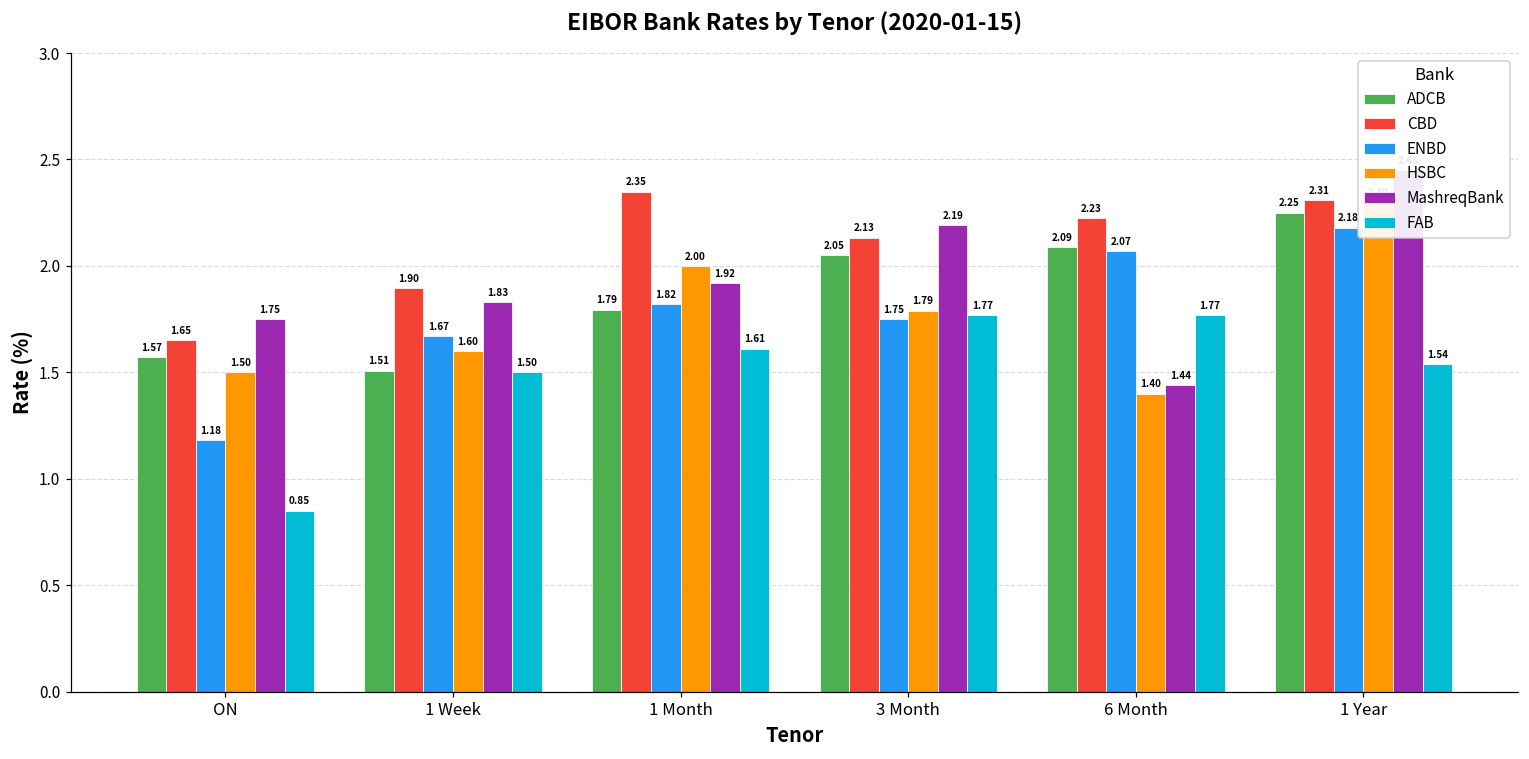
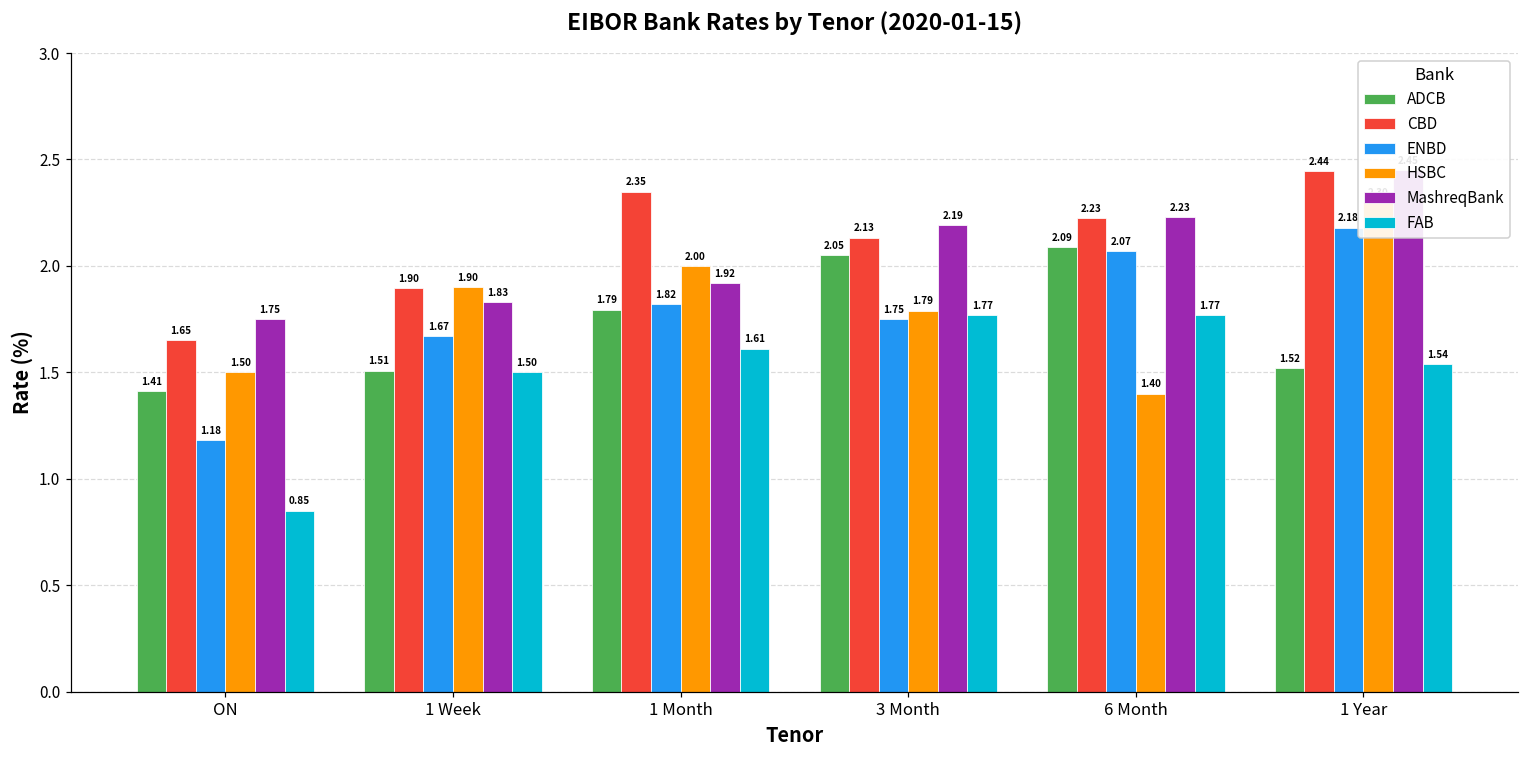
ADCB, ON: 1.57 -> 1.41
HSBC, 1 Week: 1.60 -> 1.90
MashreqBank, 6 Month: 1.44 -> 2.23
ADCB, 1 Year: 2.25 -> 1.52
CBD, 1 Year: 2.31 -> 2.44
